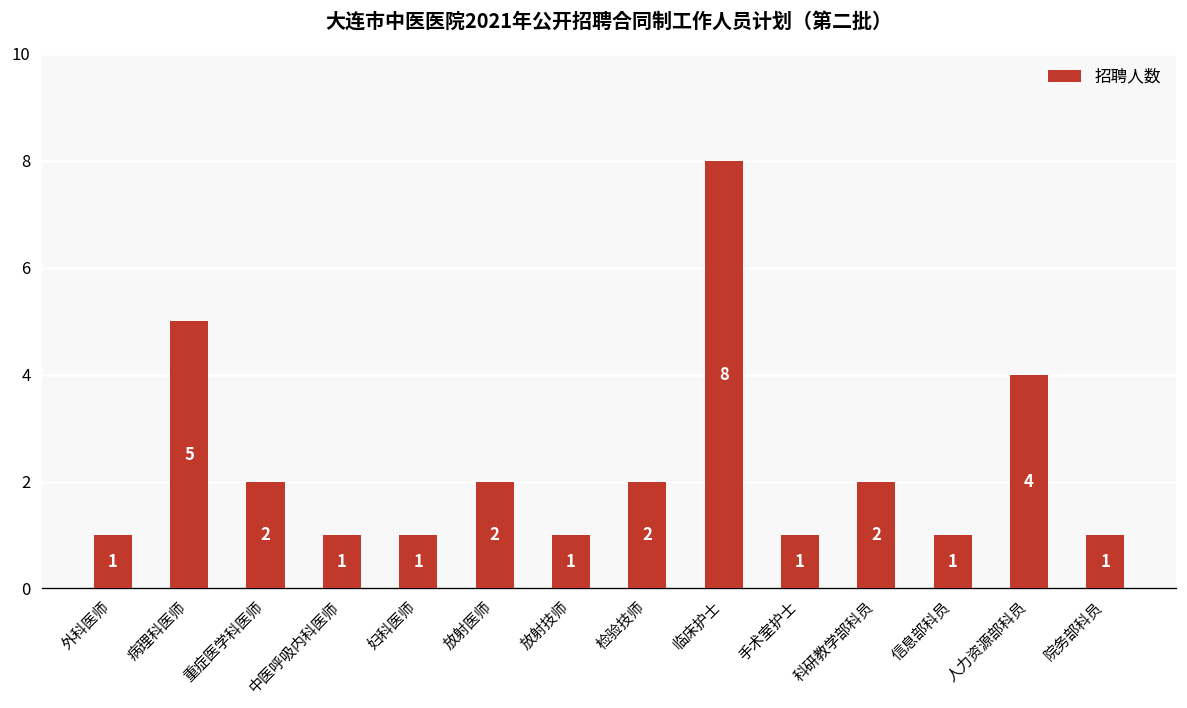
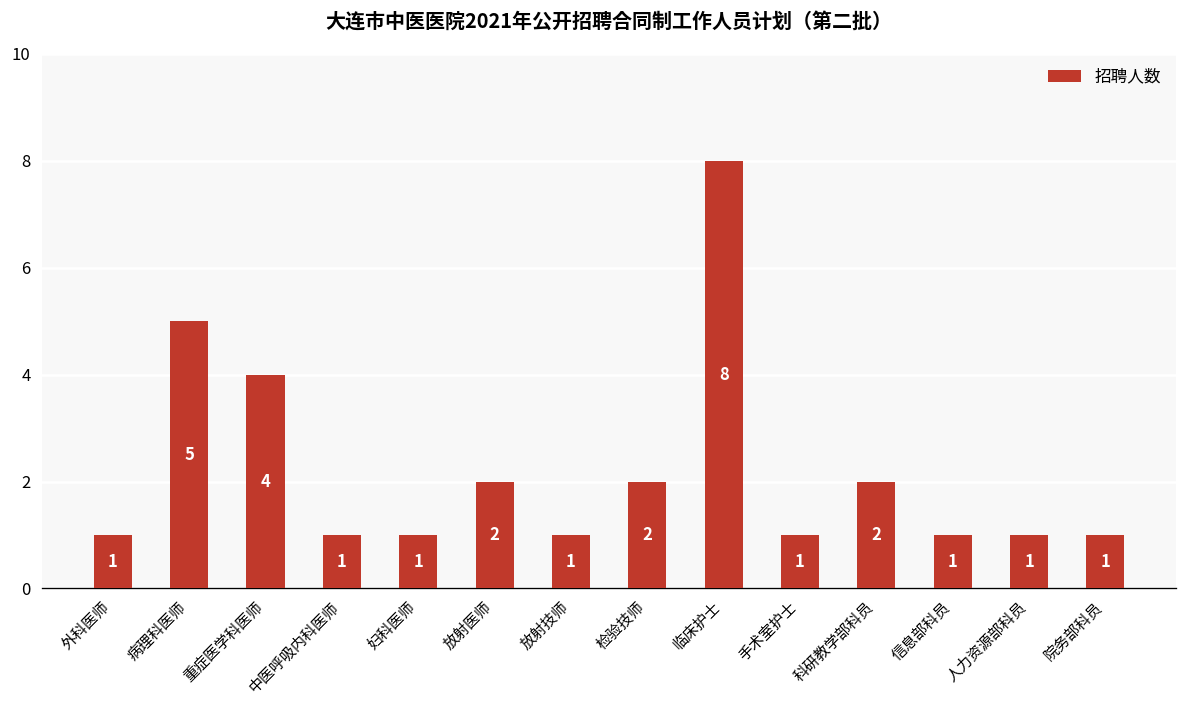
重症医学科医师: 2 -> 4
人力资源部科员: 4 -> 1
